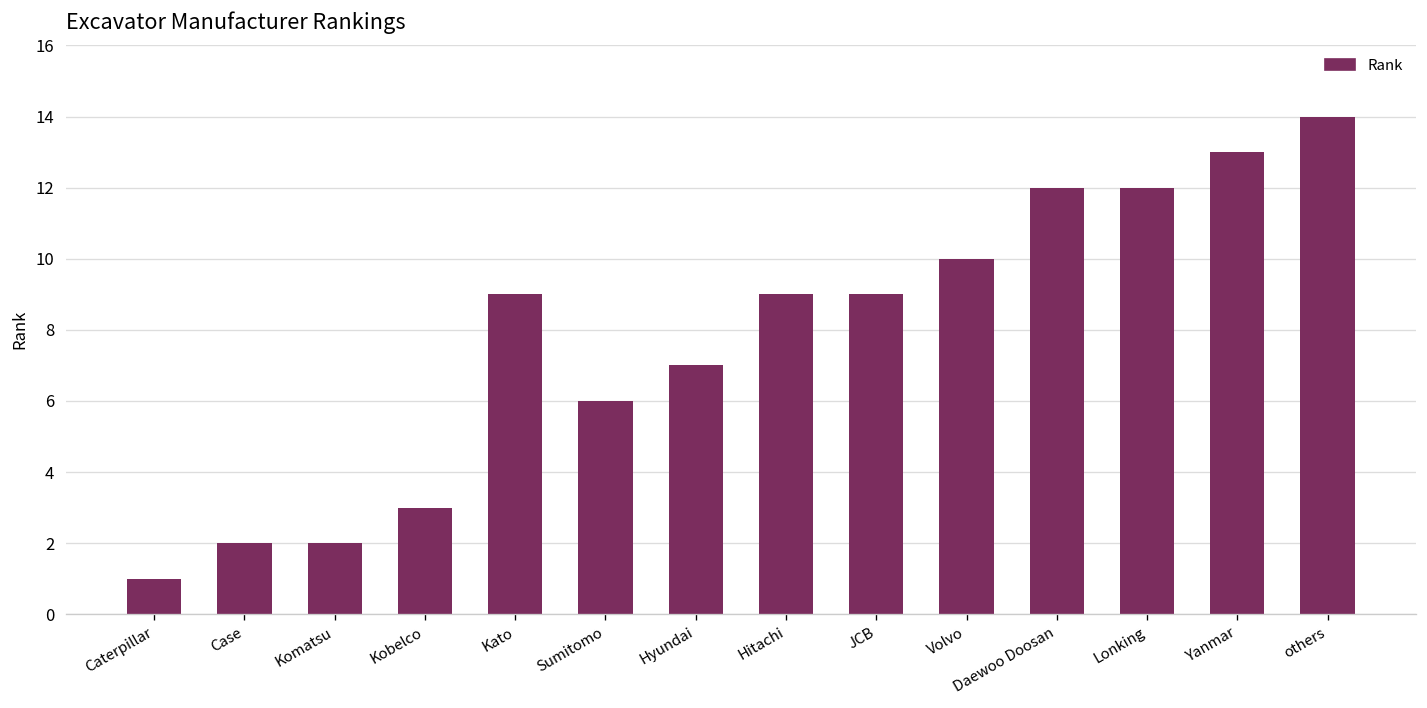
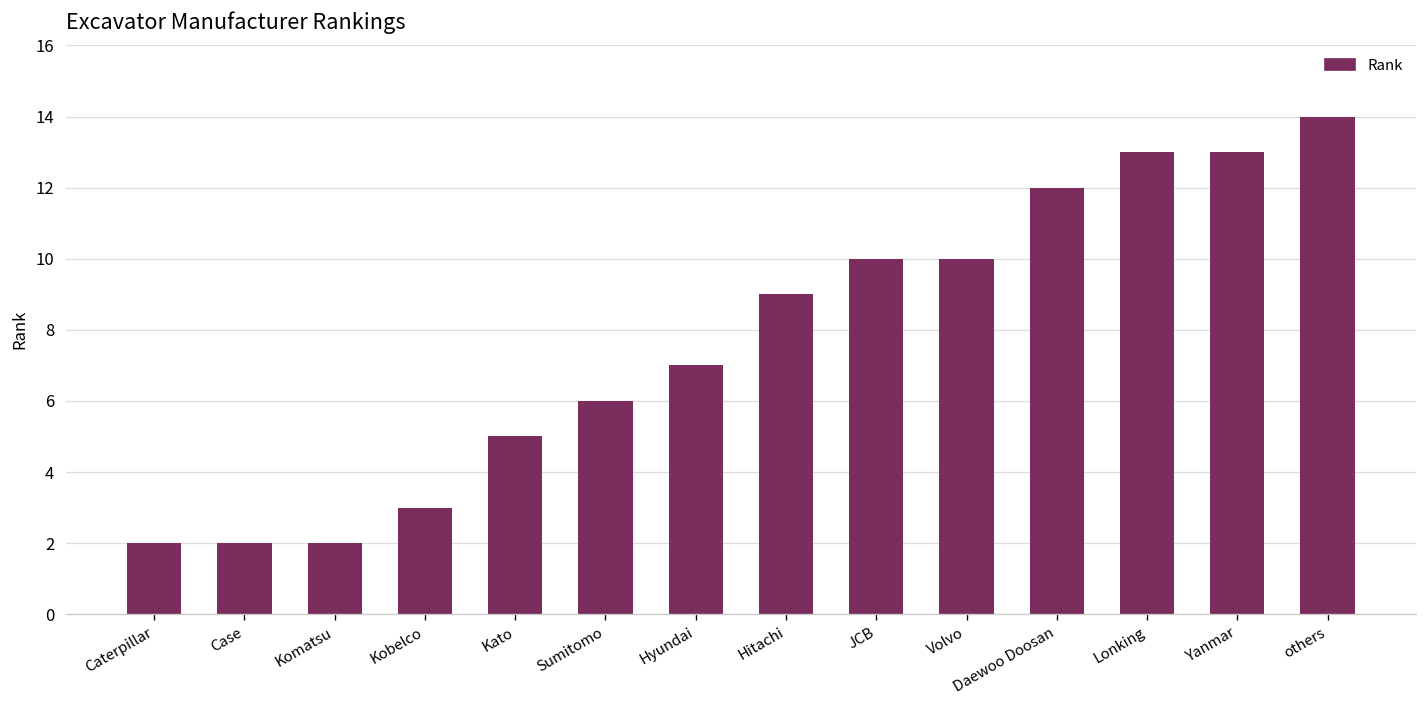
Caterpillar: 1 -> 2
Kato: 9 -> 5
JCB: 9 -> 10
Lonking: 12 -> 13
